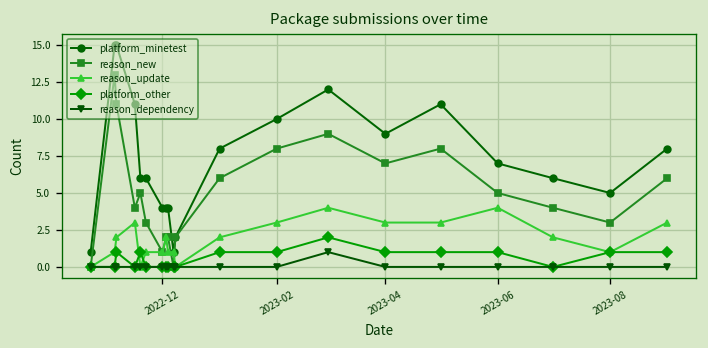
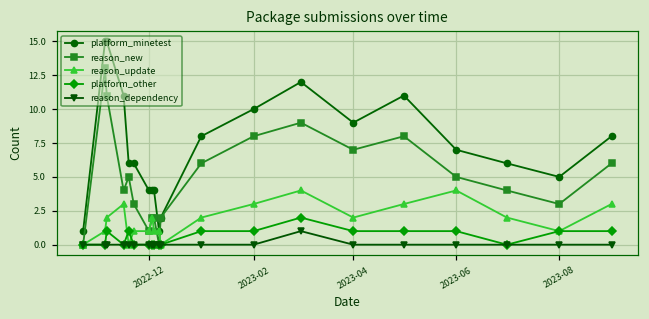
reason_update, 2023-04: 3 -> 2
